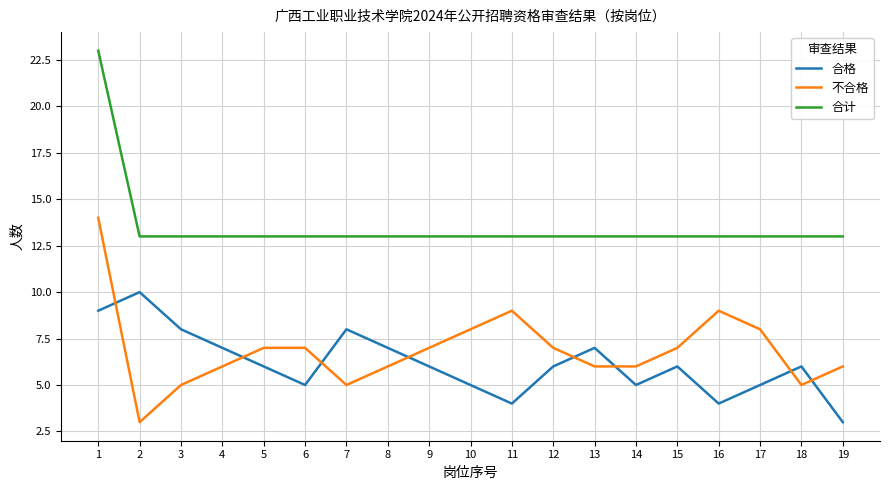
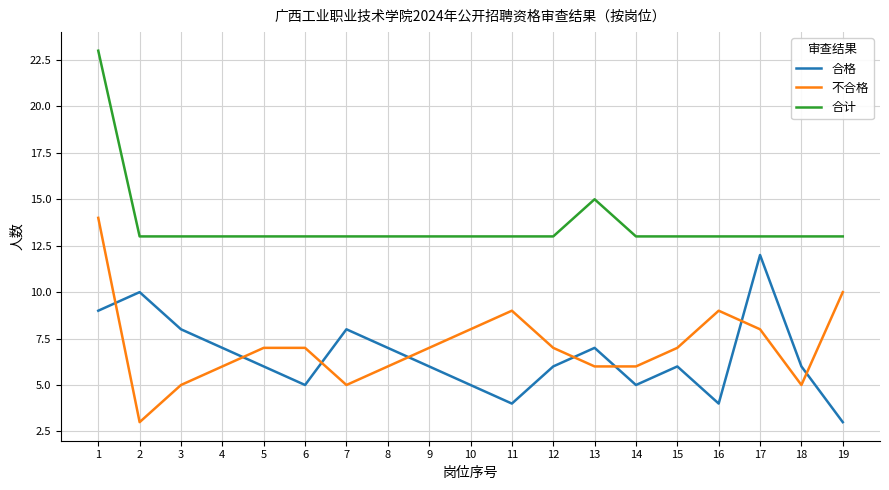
合计, 13: 13 -> 15
合格, 17: 5 -> 12
不合格, 19: 6 -> 10
